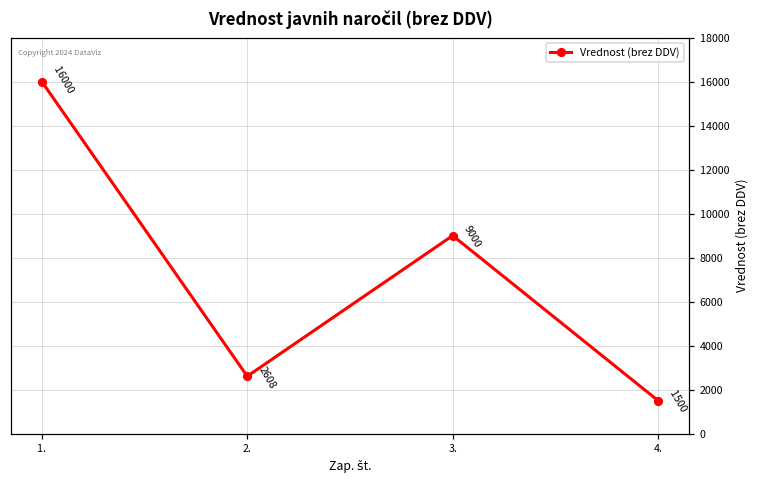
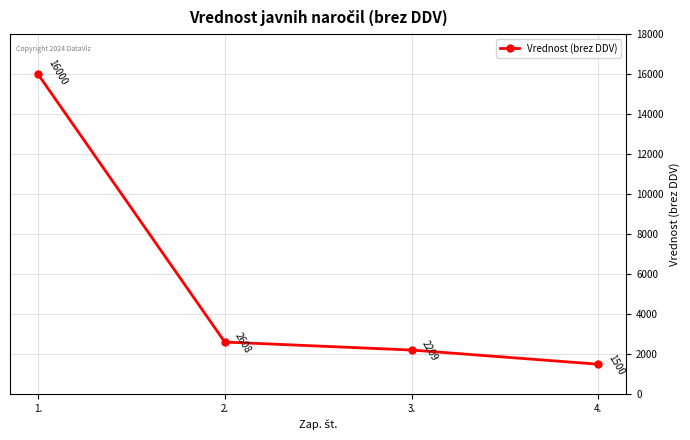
3.: 9000 -> 2209
